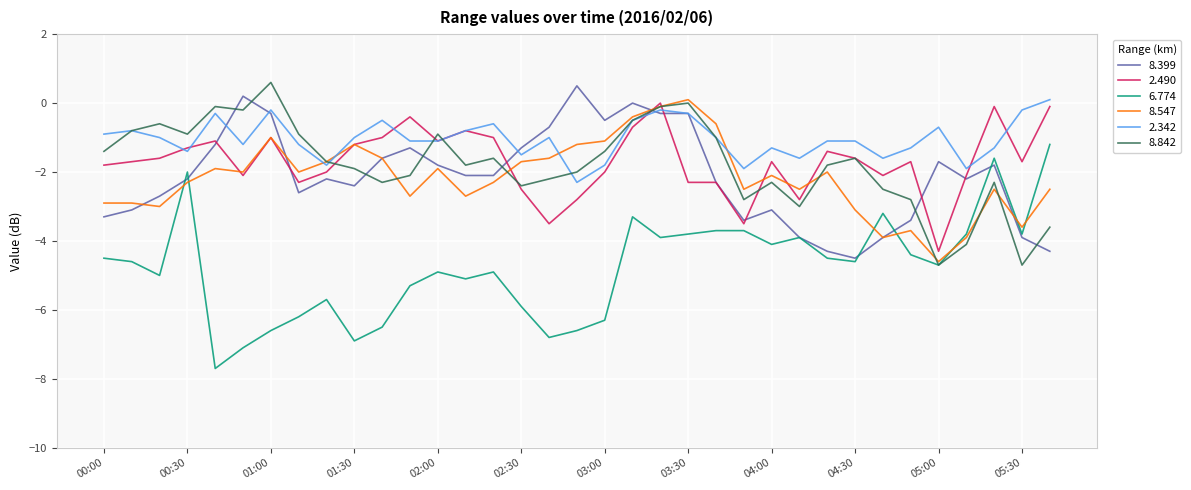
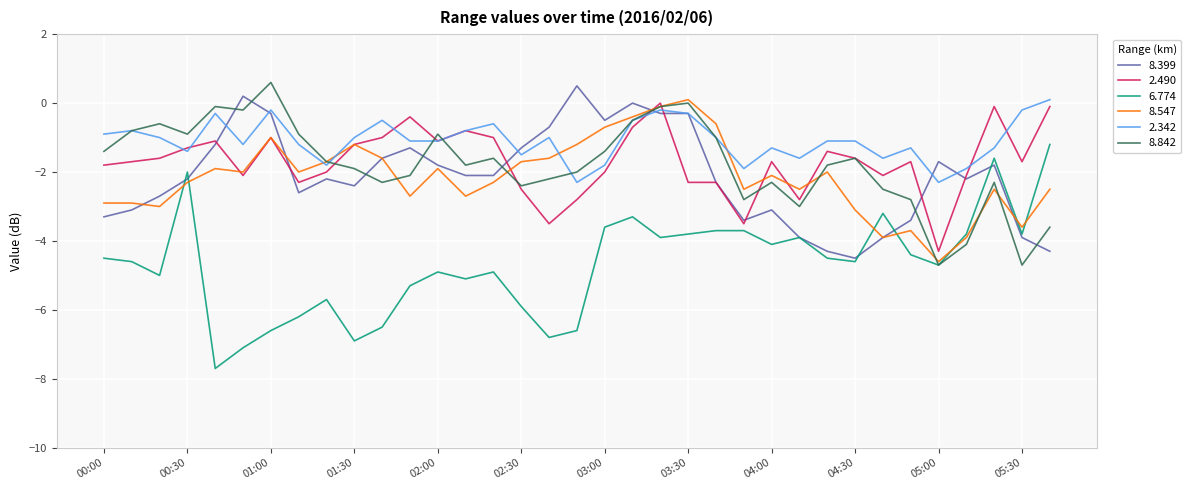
6.774, 03:00: -6.3 -> -3.6
8.547, 03:00: -1.1 -> -0.7
2.342, 05:00: -0.7 -> -2.3
